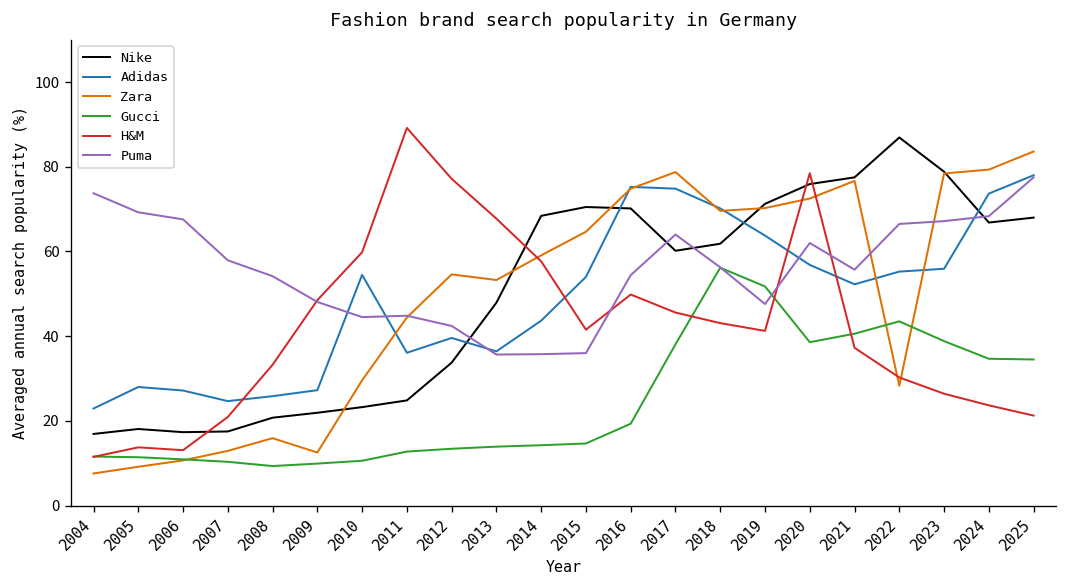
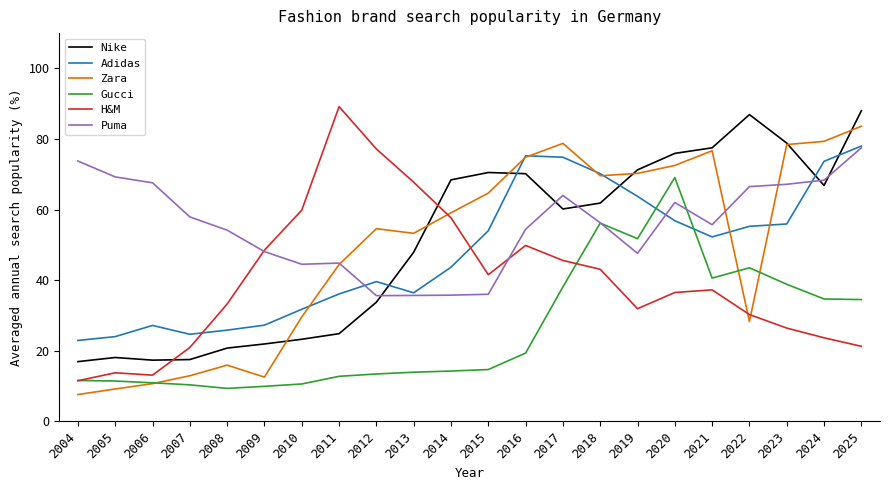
Adidas, 2005: 28 -> 24
Adidas, 2010: 54 -> 32
Puma, 2012: 42 -> 36
H&M, 2019: 41 -> 32
Gucci, 2020: 39 -> 69
H&M, 2020: 79 -> 37
Nike, 2025: 68 -> 88
